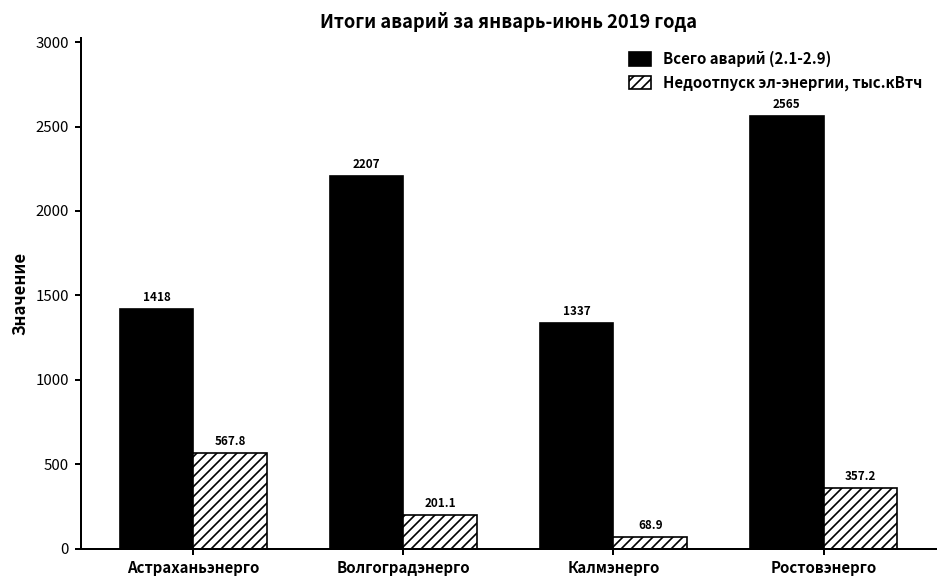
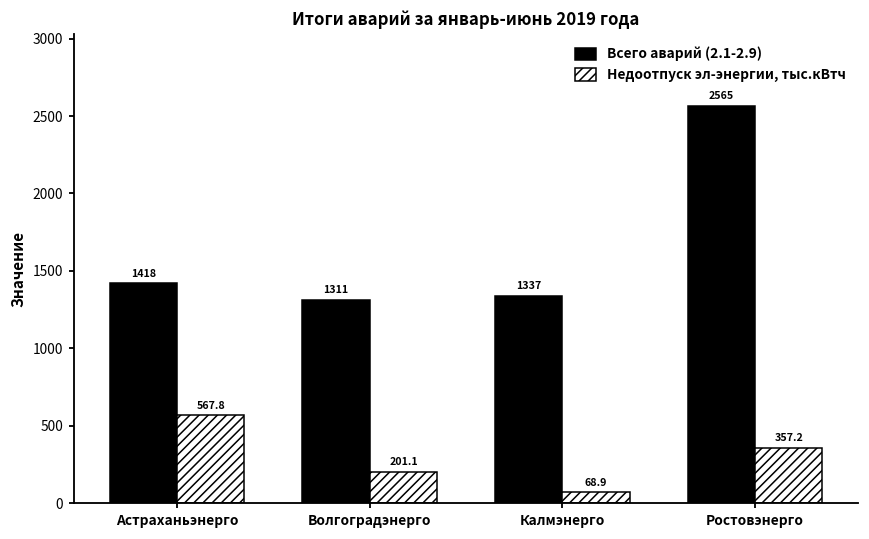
Всего аварий (2.1-2.9), Волгоградэнерго: 2207 -> 1311
